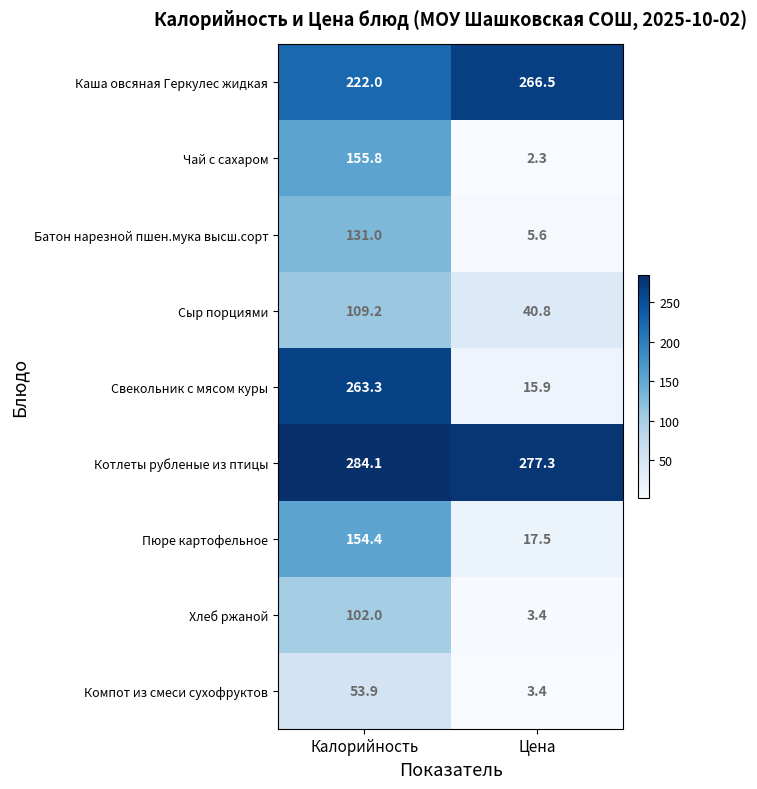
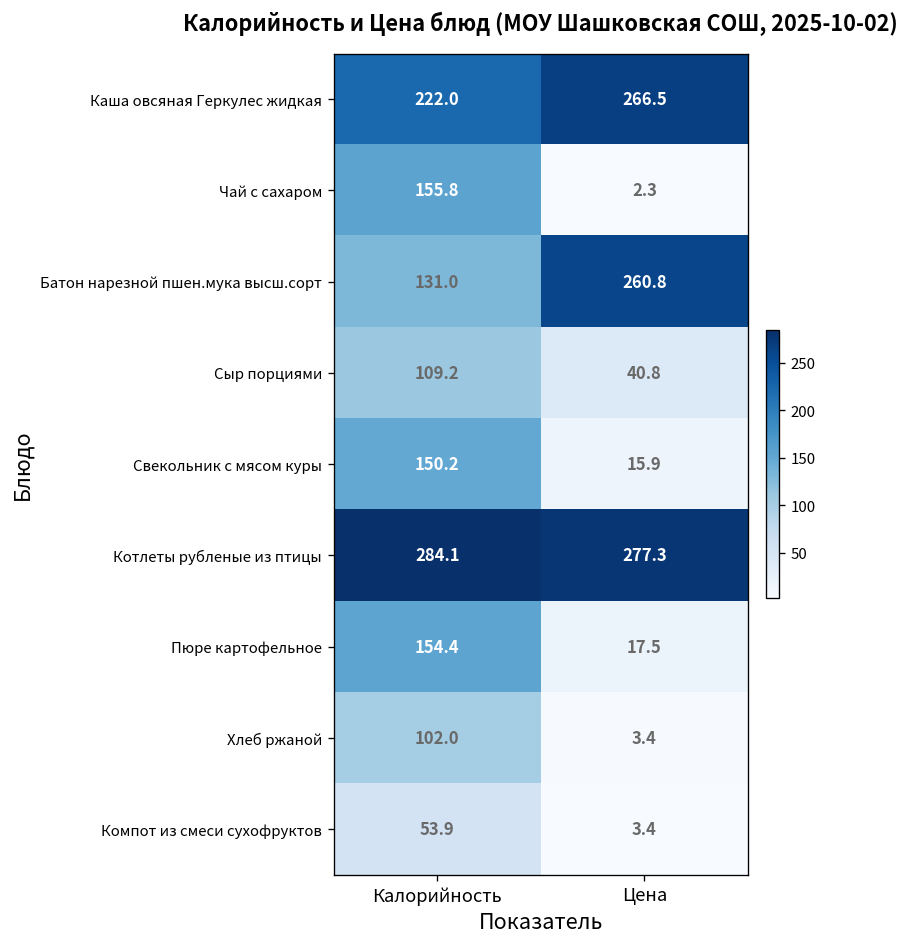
Батон нарезной пшен.мука высш.сорт, Цена: 5.6 -> 260.8
Свекольник с мясом куры, Калорийность: 263.3 -> 150.2
